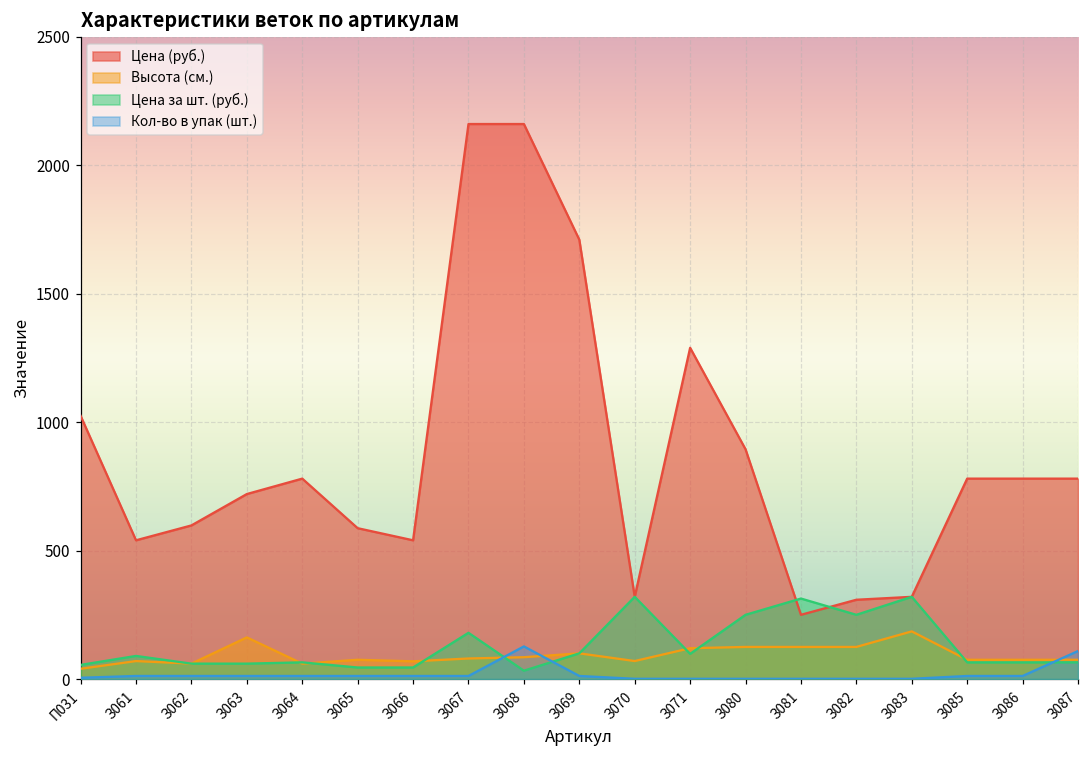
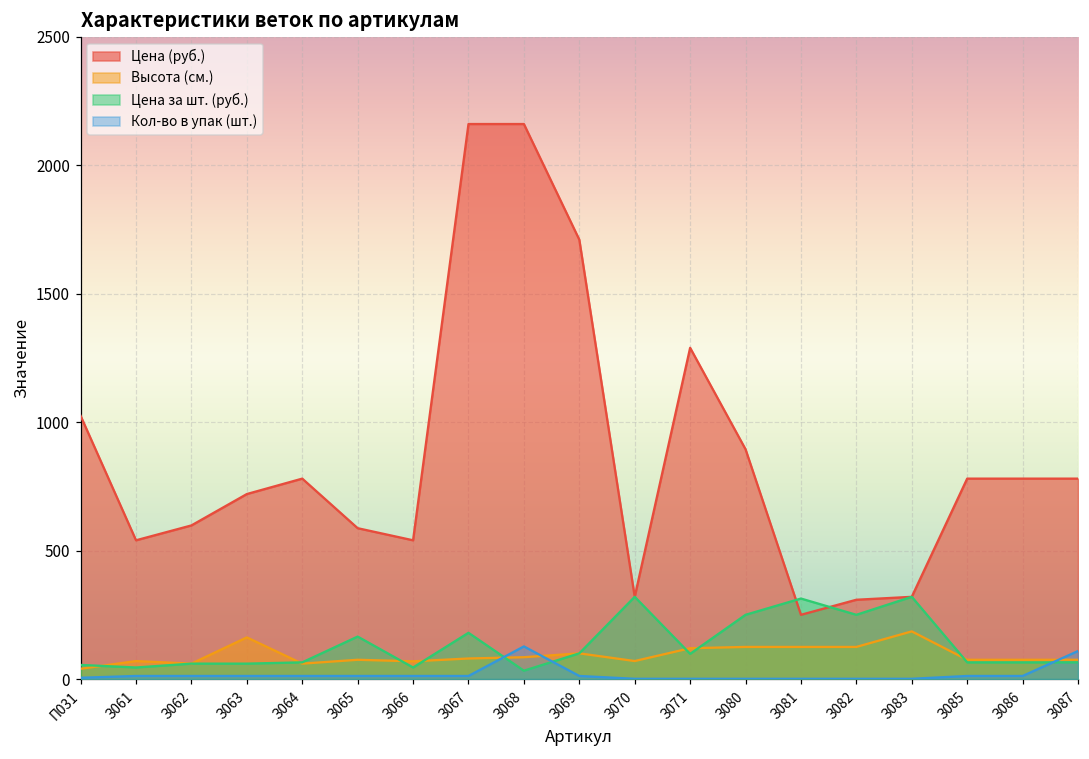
Цена за шт. (руб.), З061: 90 -> 50
Цена за шт. (руб.), З065: 50 -> 170
